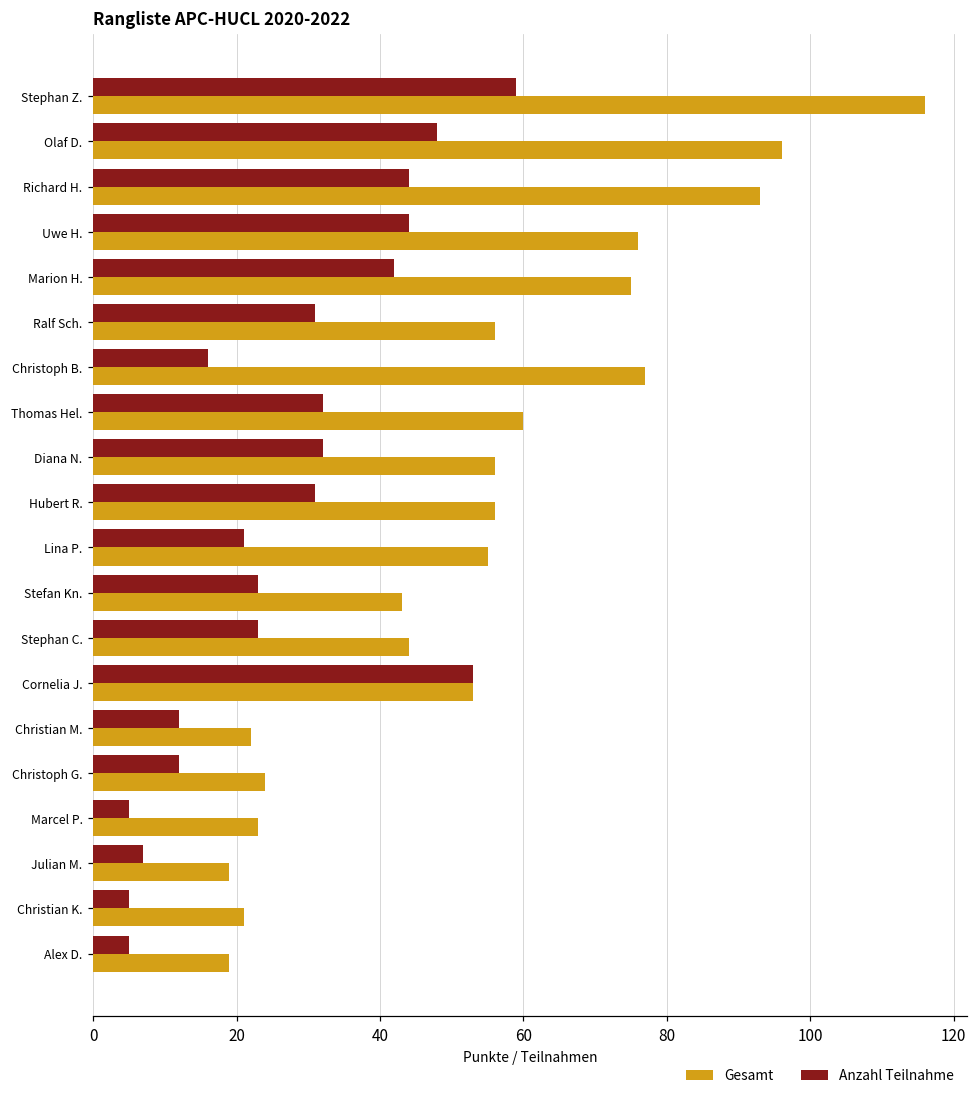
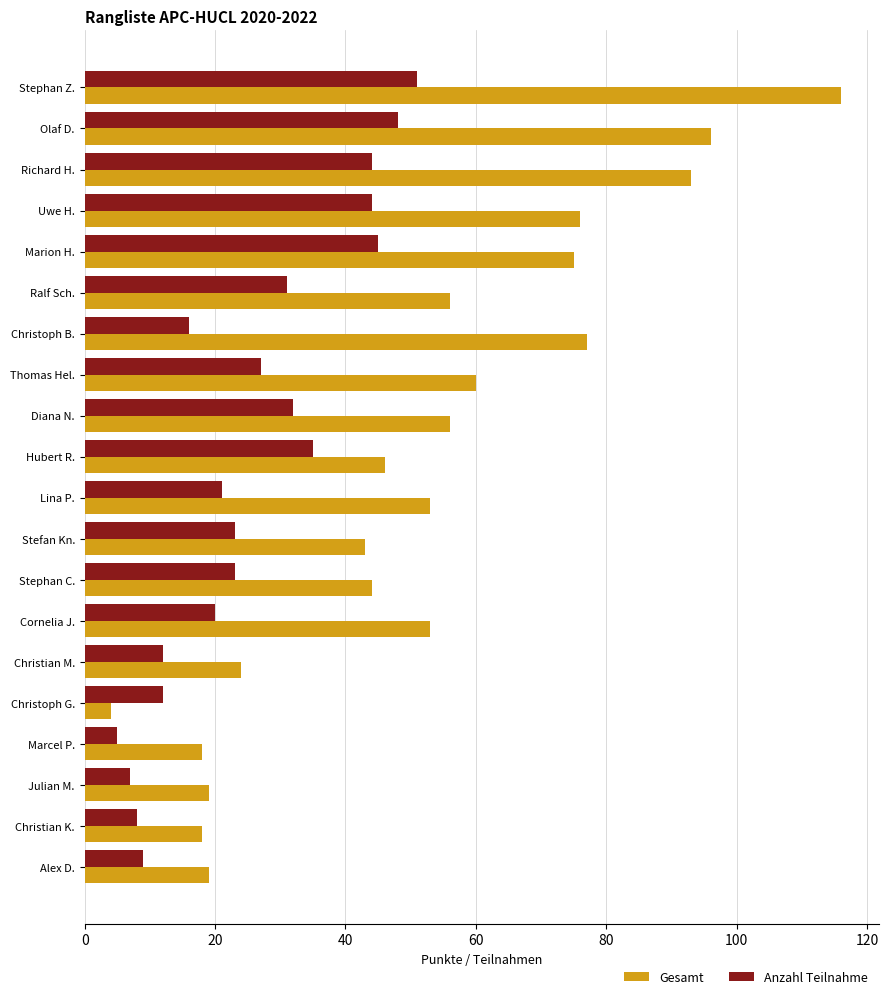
Anzahl Teilnahme, Stephan Z.: 59 -> 51
Anzahl Teilnahme, Marion H.: 42 -> 45
Anzahl Teilnahme, Thomas Hel.: 32 -> 27
Anzahl Teilnahme, Hubert R.: 31 -> 35
Gesamt, Hubert R.: 56 -> 46
Gesamt, Lina P.: 55 -> 53
Anzahl Teilnahme, Cornelia J.: 53 -> 20
Gesamt, Christian M.: 22 -> 24
Gesamt, Christoph G.: 24 -> 4
Gesamt, Marcel P.: 23 -> 18
Anzahl Teilnahme, Christian K.: 5 -> 8
Gesamt, Christian K.: 21 -> 18
Anzahl Teilnahme, Alex D.: 5 -> 9
